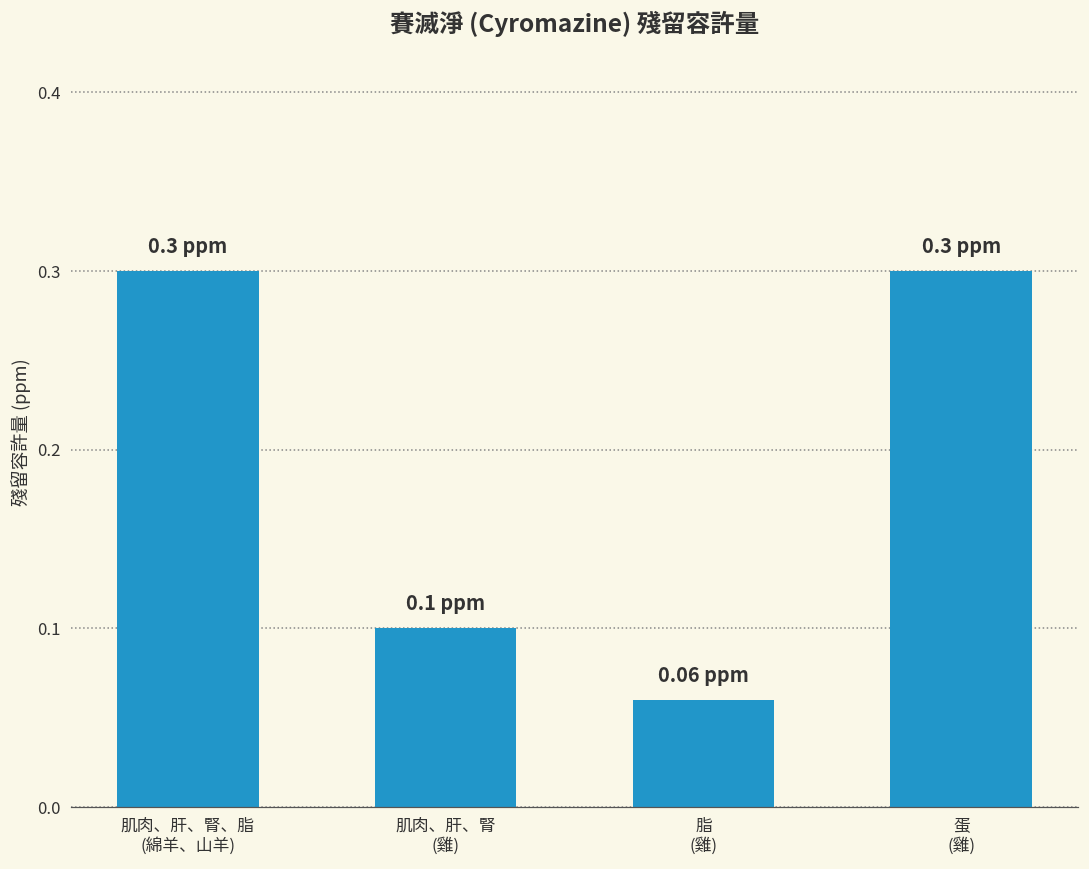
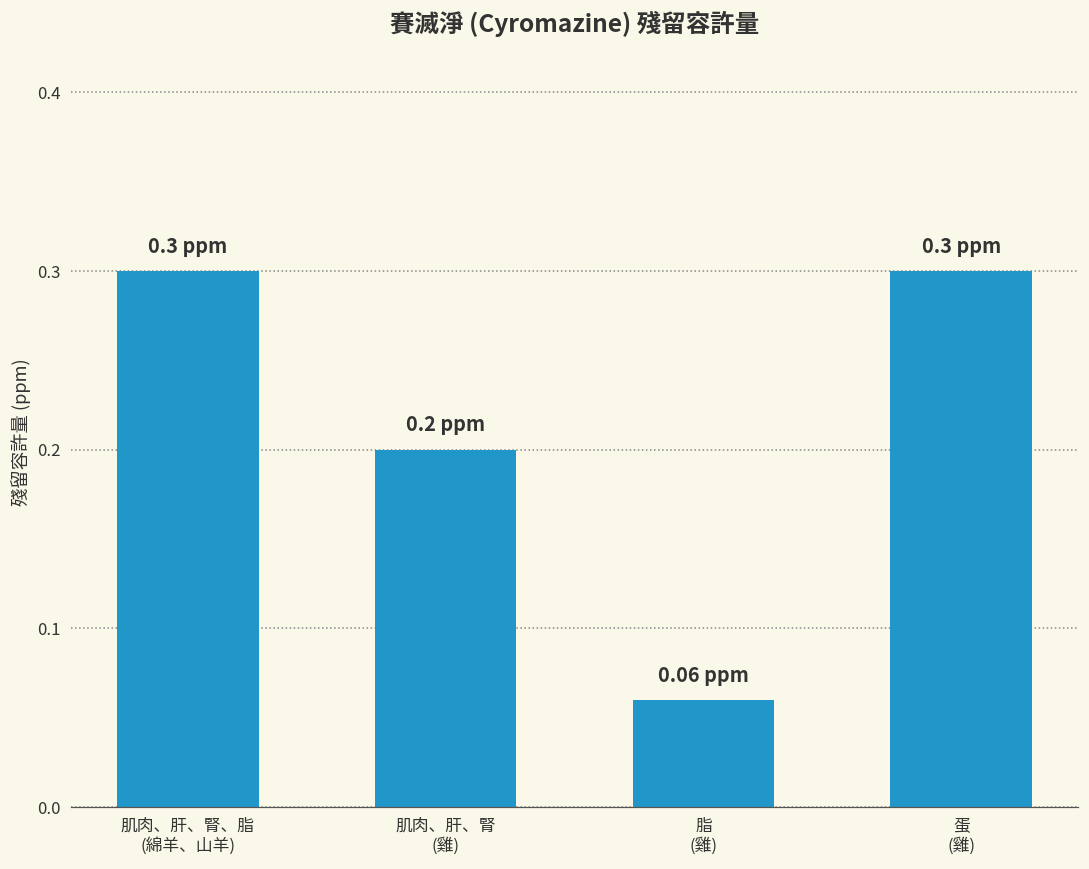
肌肉、肝、腎 (雞): 0.1 -> 0.2
